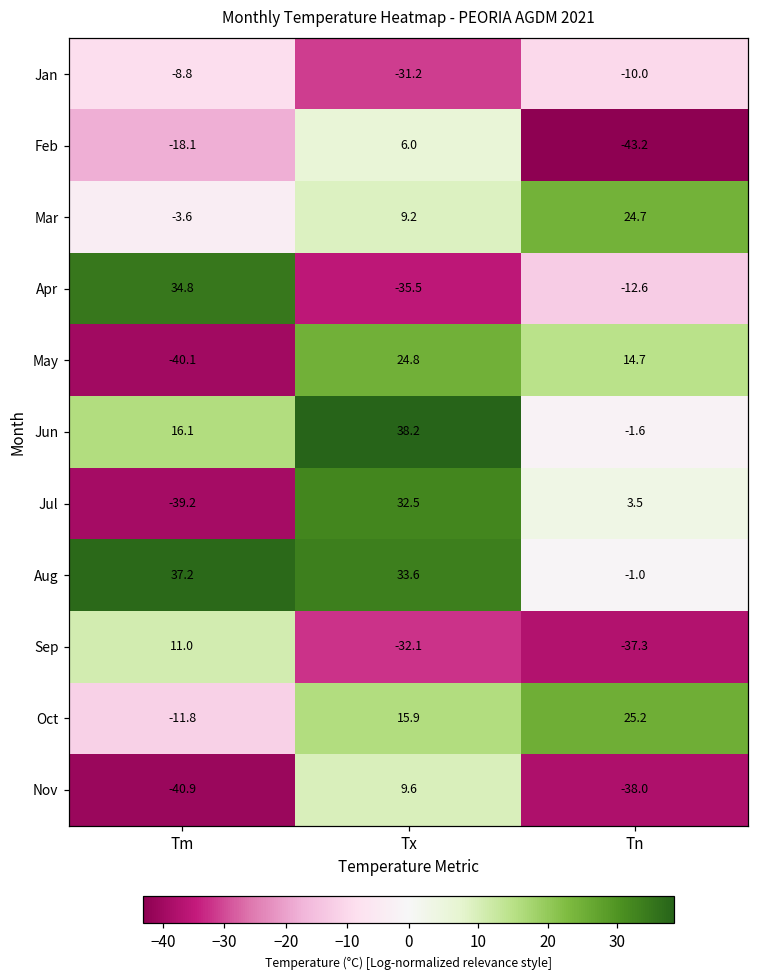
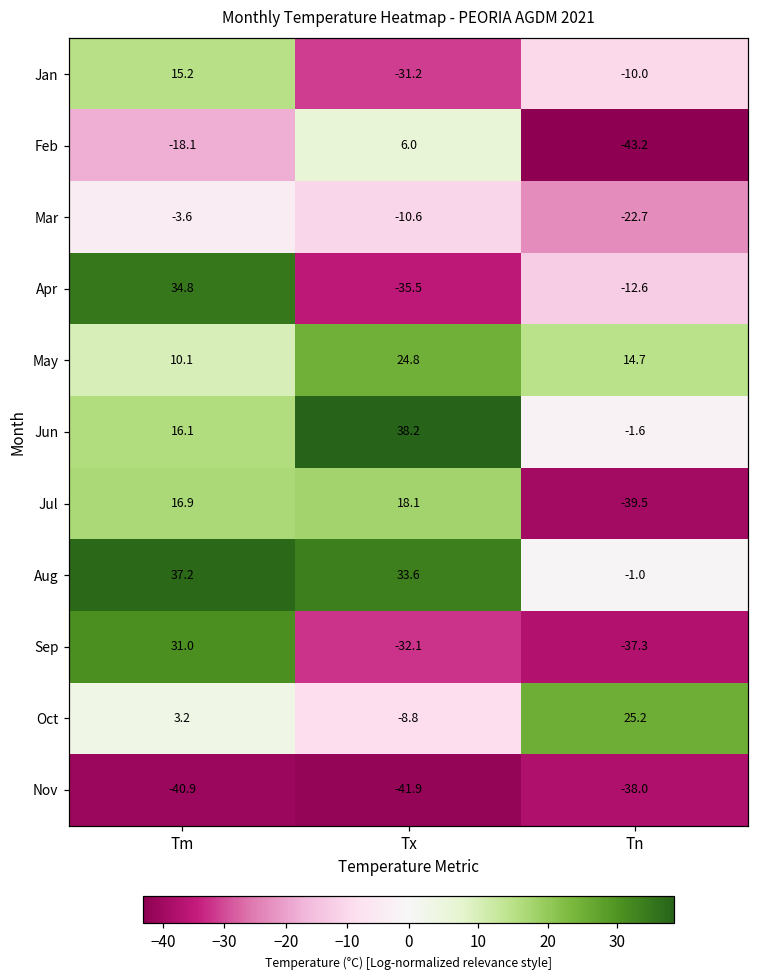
Jan, Tm: -8.8 -> 15.2
Mar, Tx: 9.2 -> -10.6
Mar, Tn: 24.7 -> -22.7
May, Tm: -40.1 -> 10.1
Jul, Tm: -39.2 -> 16.9
Jul, Tx: 32.5 -> 18.1
Jul, Tn: 3.5 -> -39.5
Sep, Tm: 11.0 -> 31.0
Oct, Tm: -11.8 -> 3.2
Oct, Tx: 15.9 -> -8.8
Nov, Tx: 9.6 -> -41.9
